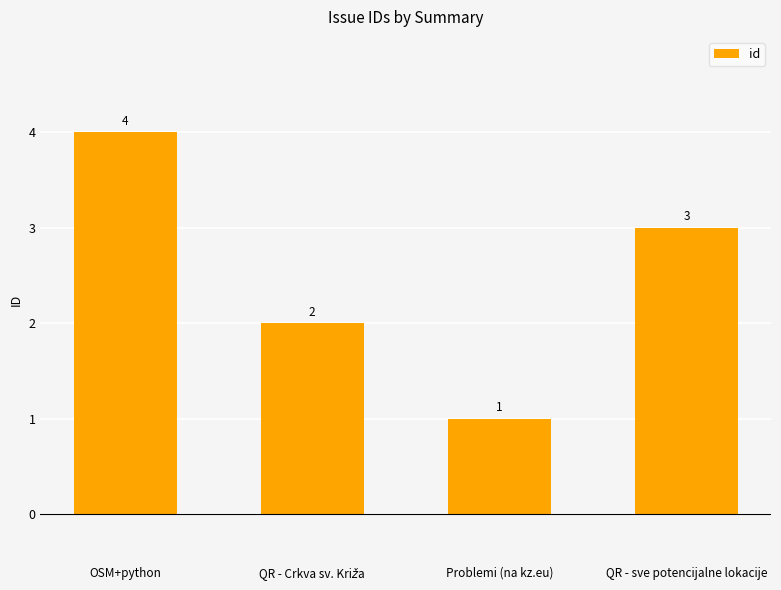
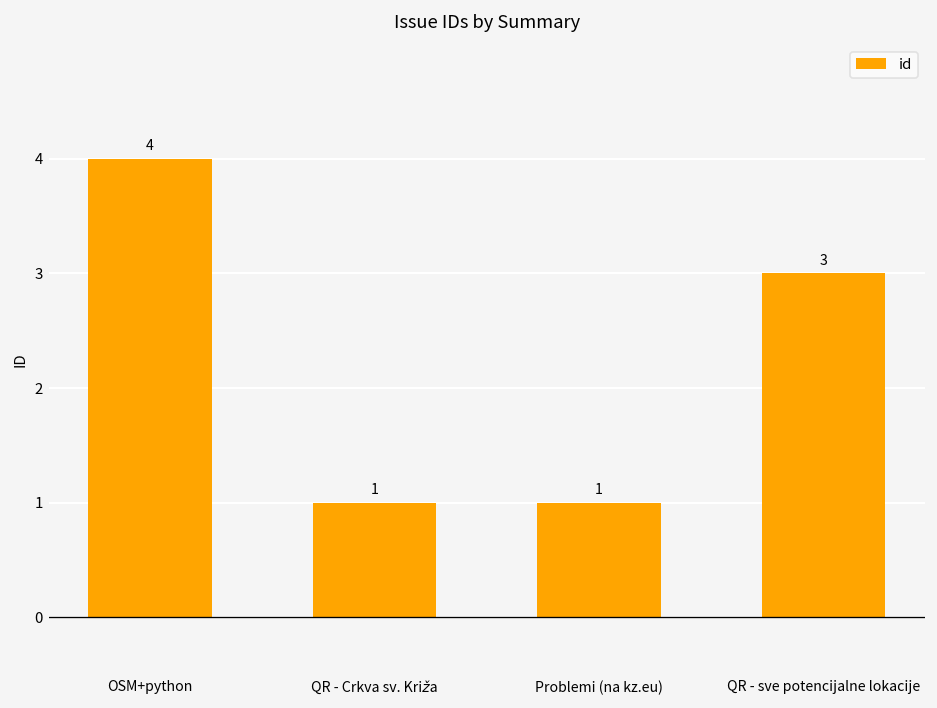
QR - Crkva sv. Križa: 2 -> 1
